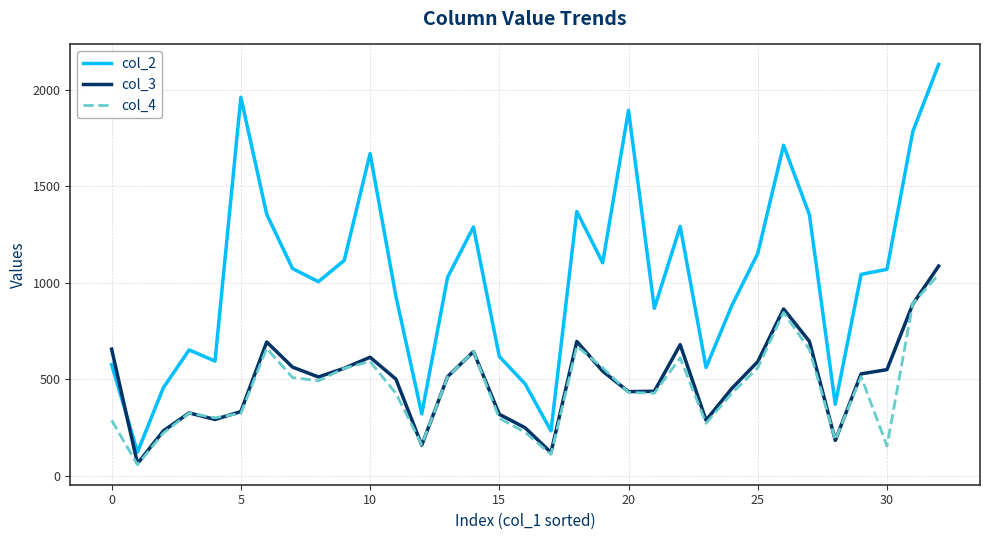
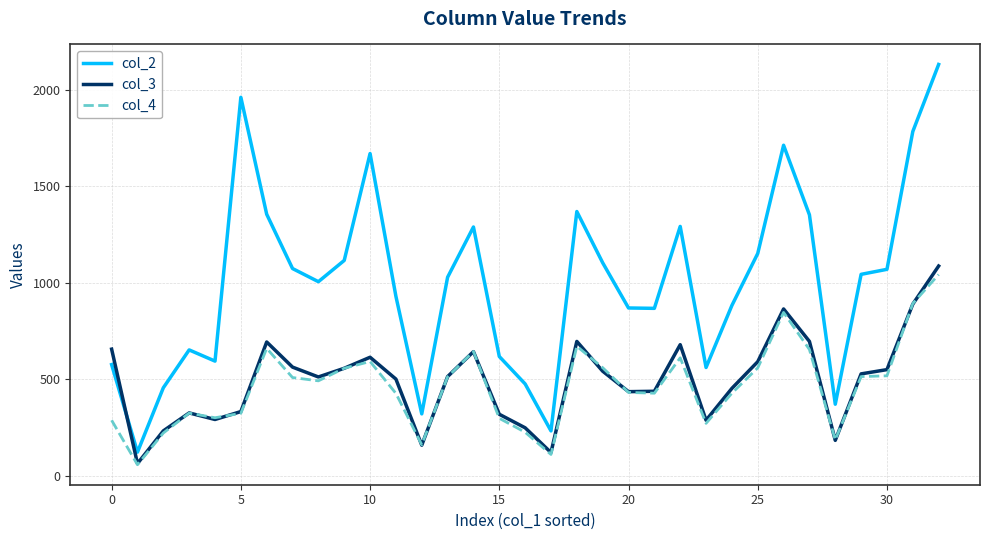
col_2, 20: 1890 -> 870
col_4, 30: 160 -> 520
